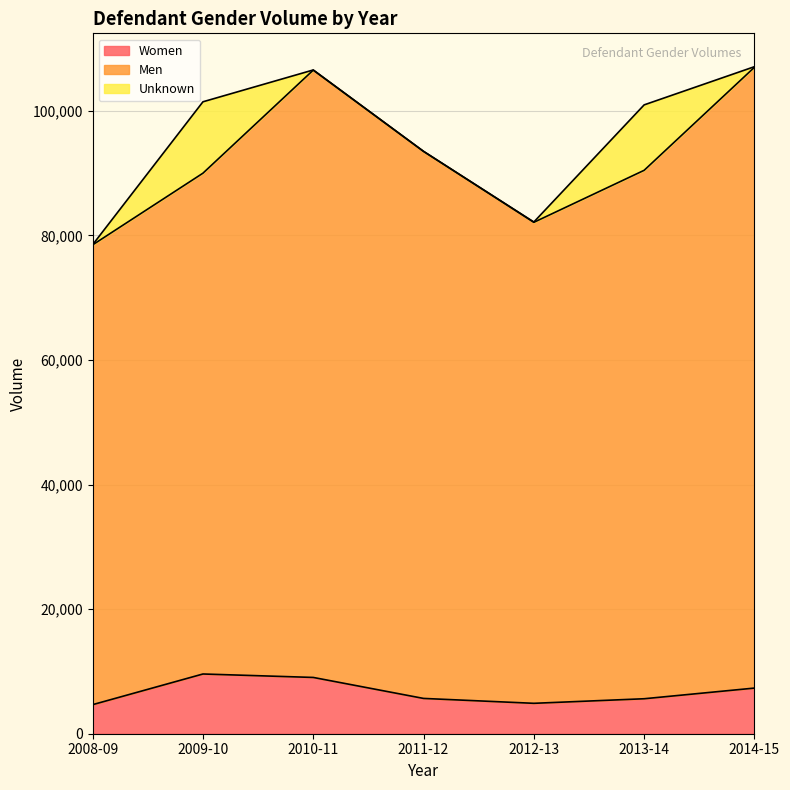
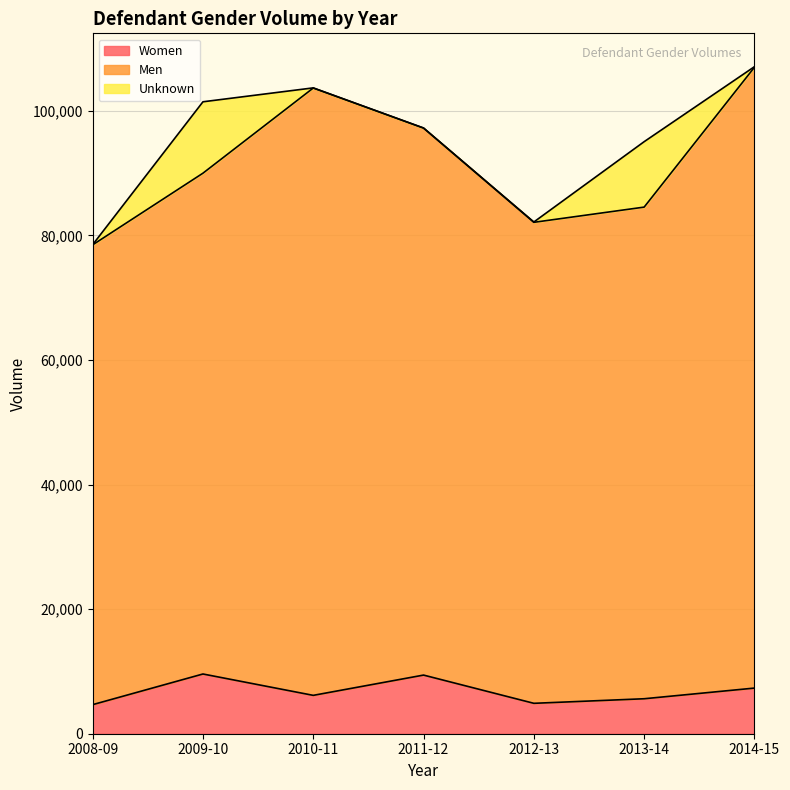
Women, 2010-11: 9,000 -> 6,000
Women, 2011-12: 6,000 -> 9,000
Men, 2013-14: 85,000 -> 79,000
